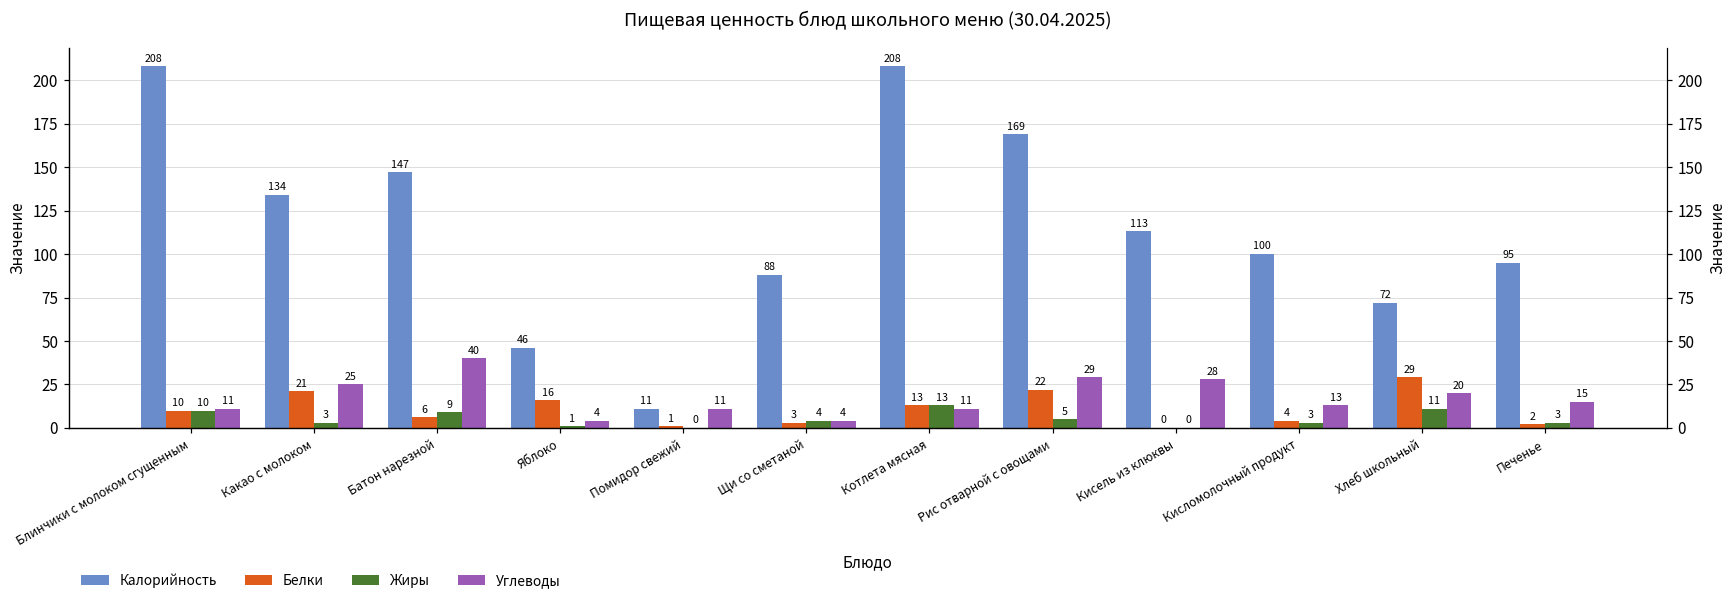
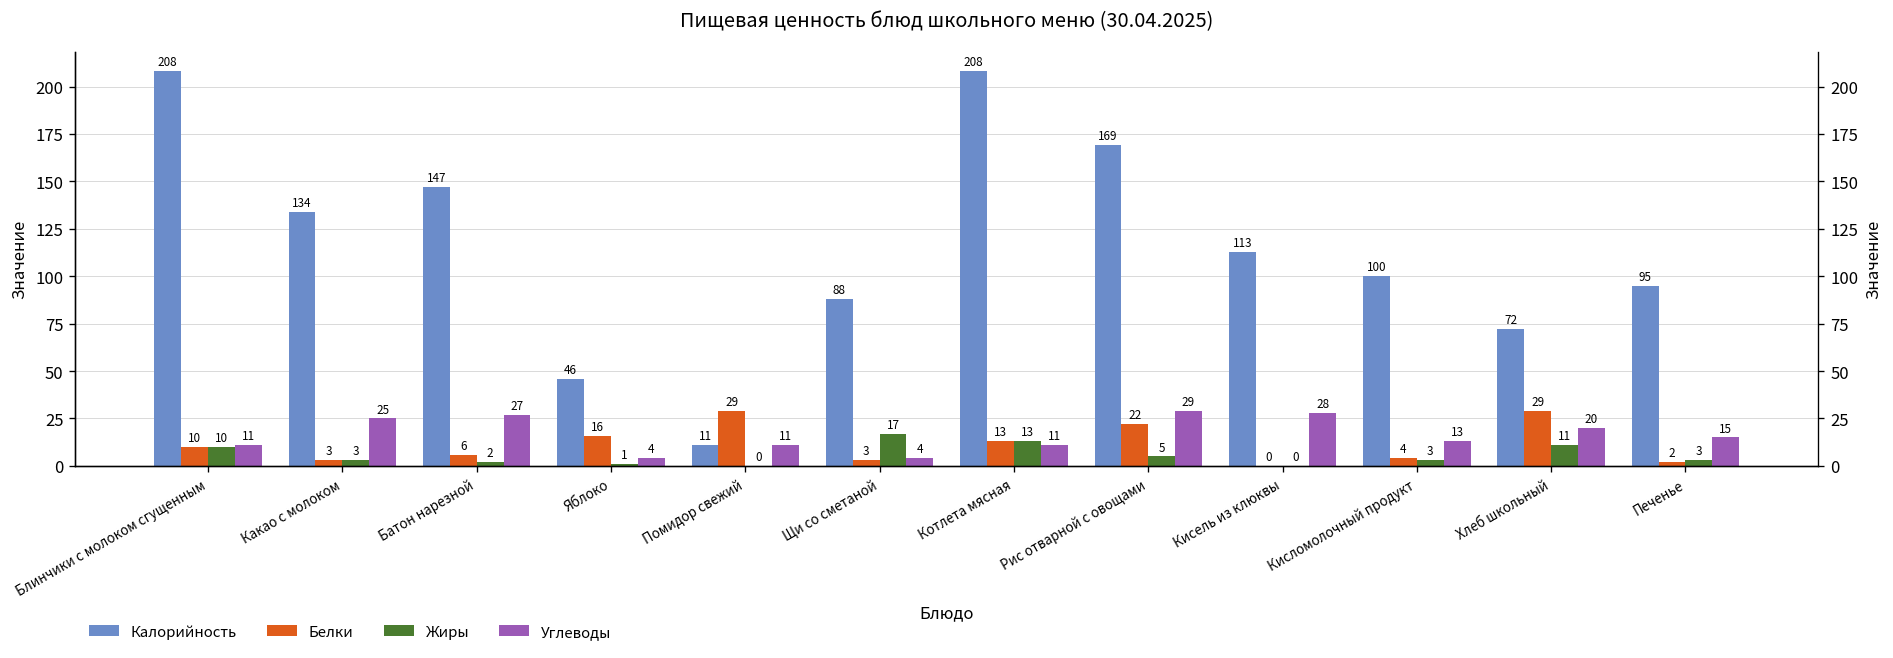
Белки, Какао с молоком: 21 -> 3
Жиры, Батон нарезной: 9 -> 2
Углеводы, Батон нарезной: 40 -> 27
Белки, Помидор свежий: 1 -> 29
Жиры, Щи со сметаной: 4 -> 17
